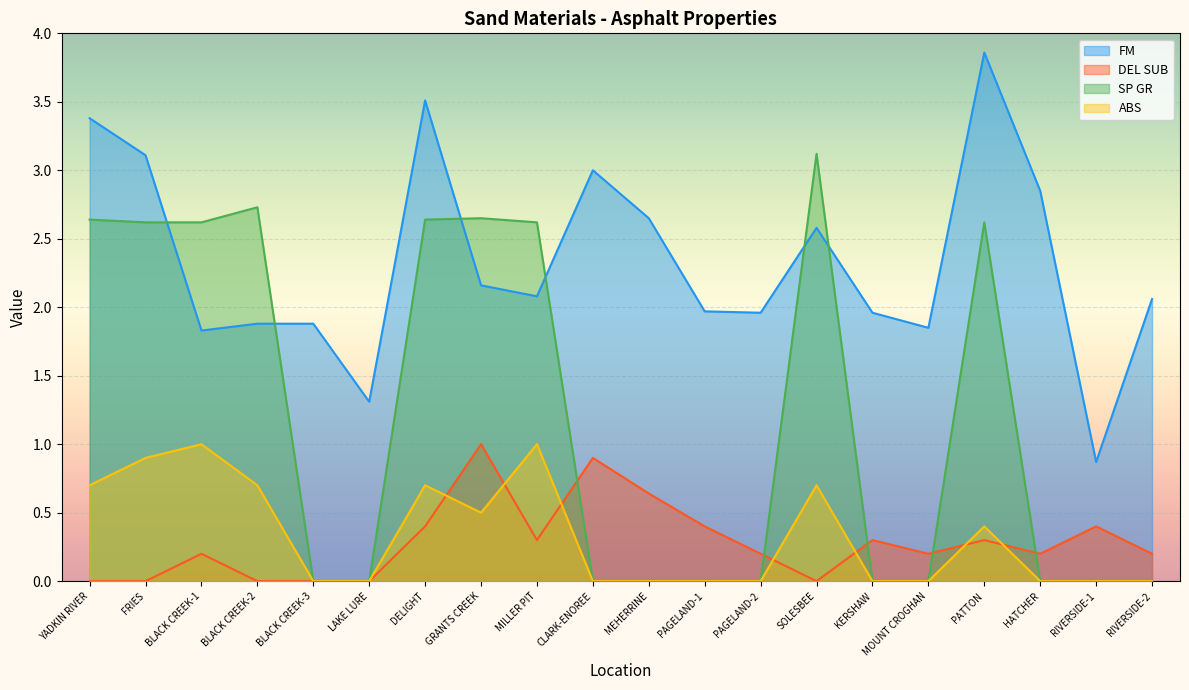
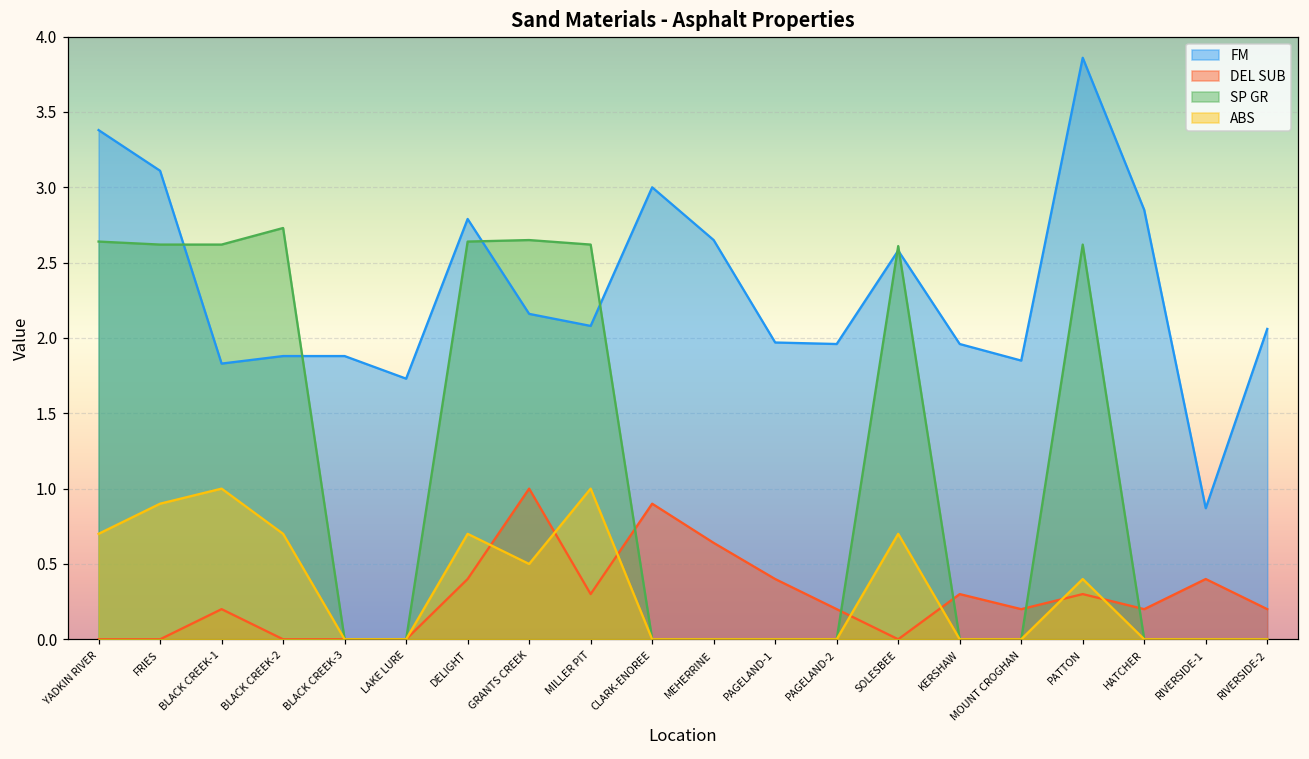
FM, LAKE LURE: 1.31 -> 1.73
FM, DELIGHT: 3.51 -> 2.79
SP GR, SOLESBEE: 3.12 -> 2.61
